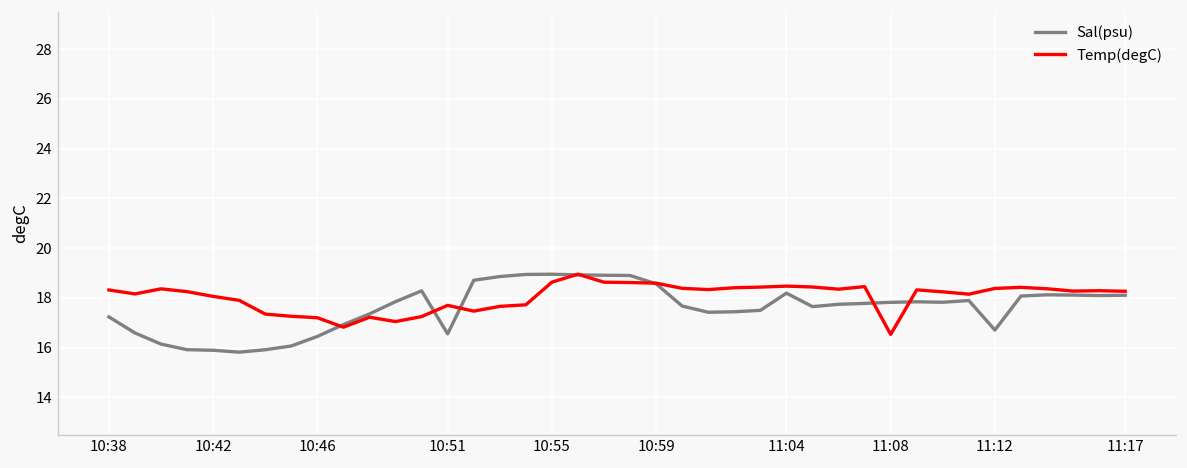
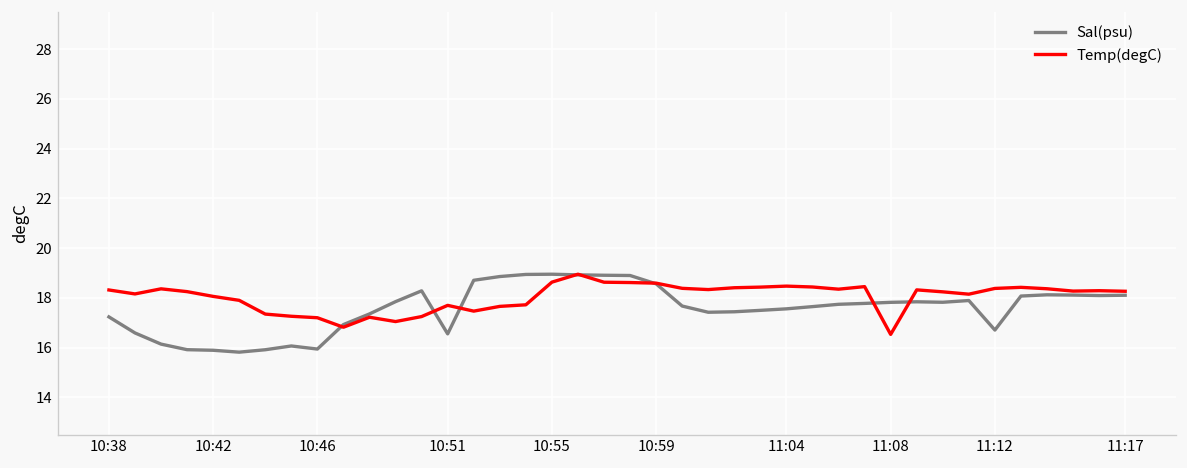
Sal(psu), 10:46: 16.4 -> 15.9
Sal(psu), 11:04: 18.2 -> 17.6
